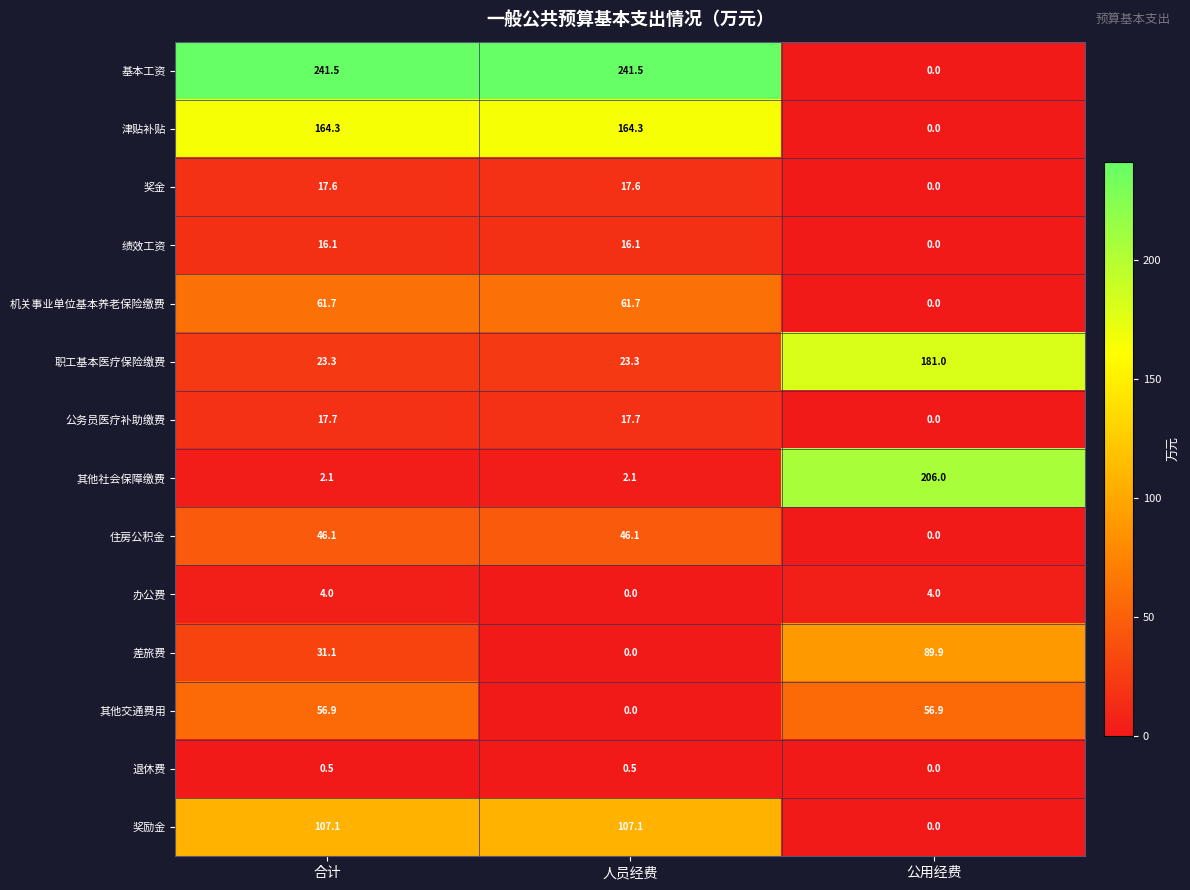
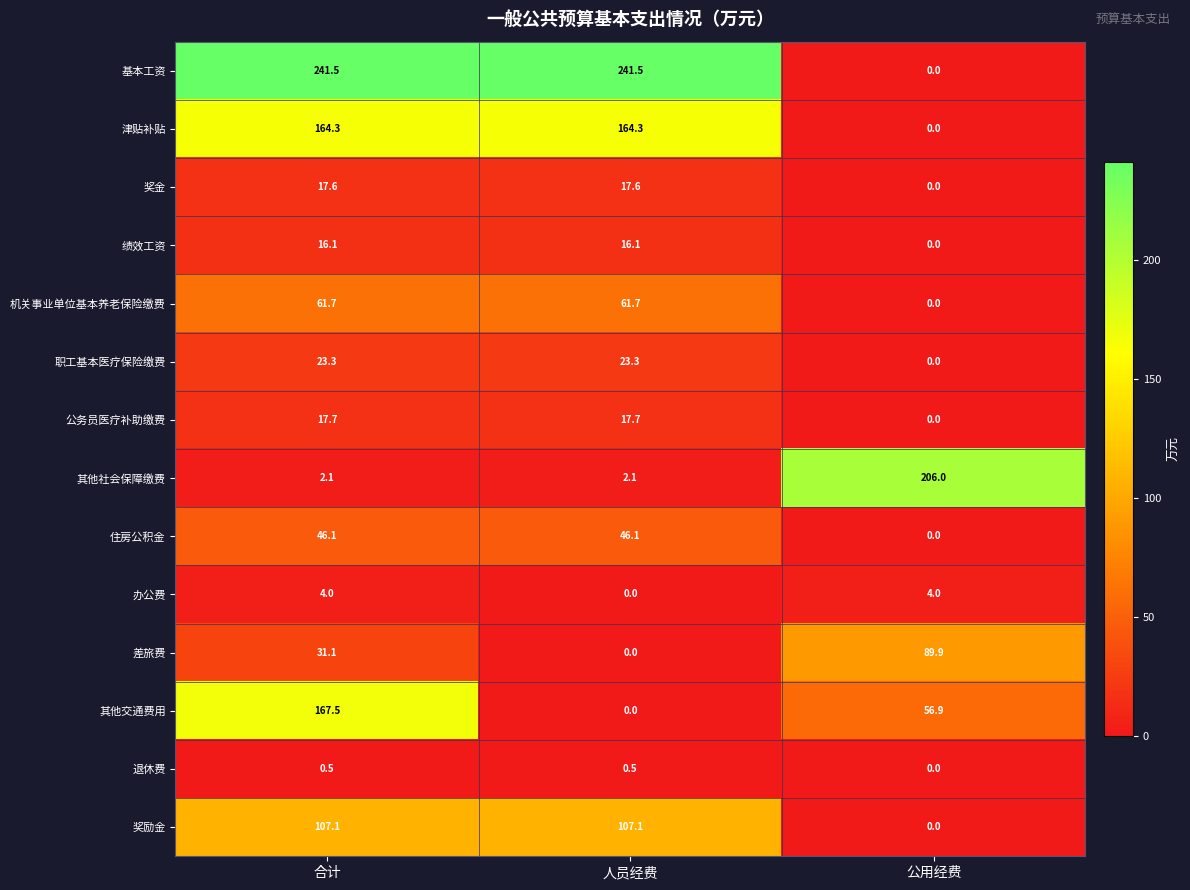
职工基本医疗保险缴费, 公用经费: 181.0 -> 0.0
其他交通费用, 合计: 56.9 -> 167.5
